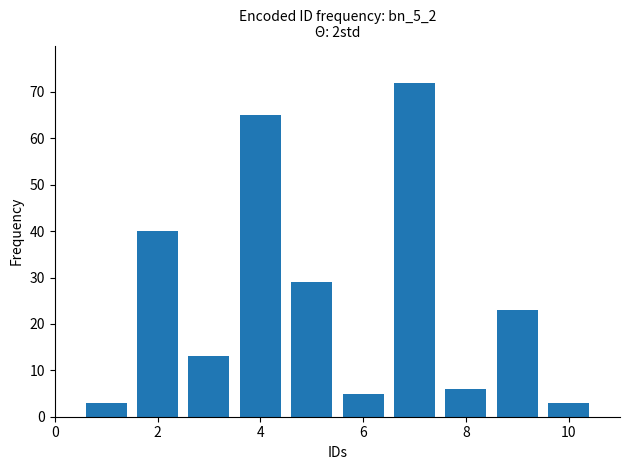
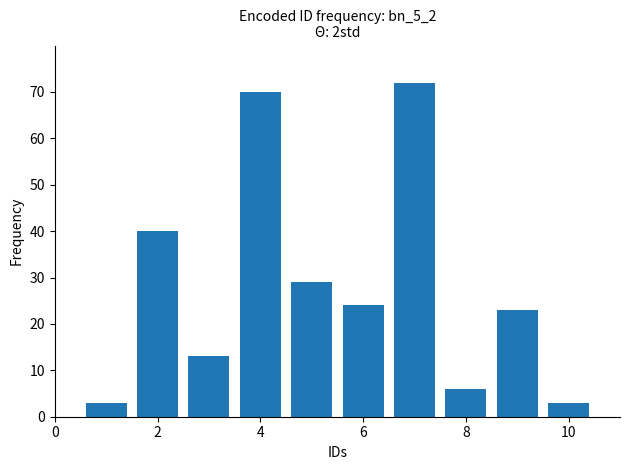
4: 65 -> 70
6: 5 -> 24
